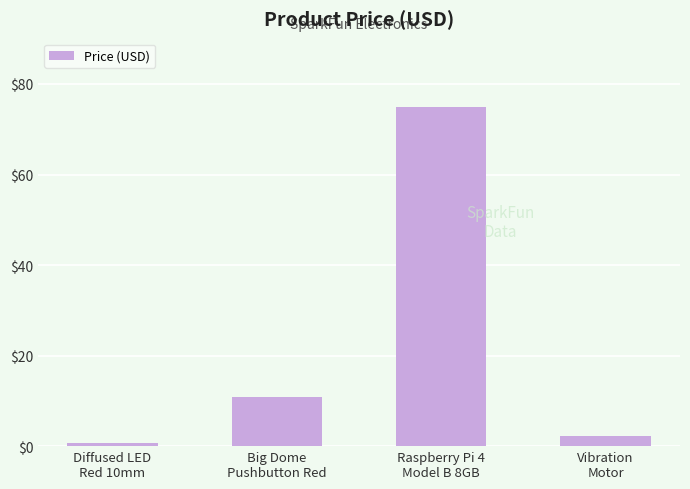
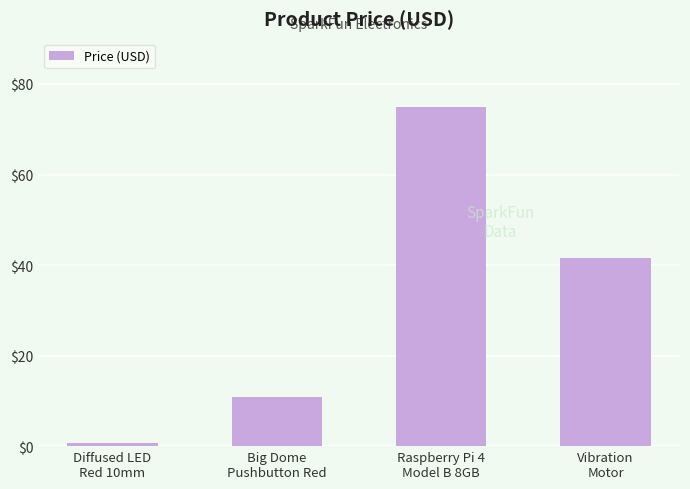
Vibration Motor: $2 -> $42
